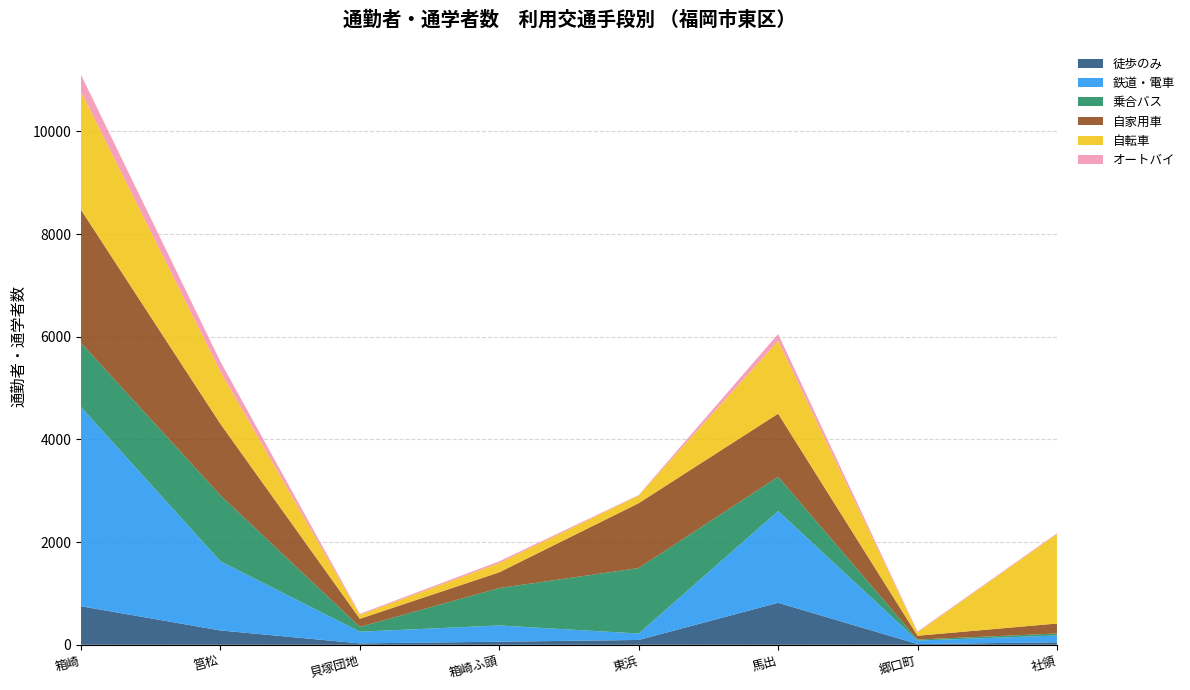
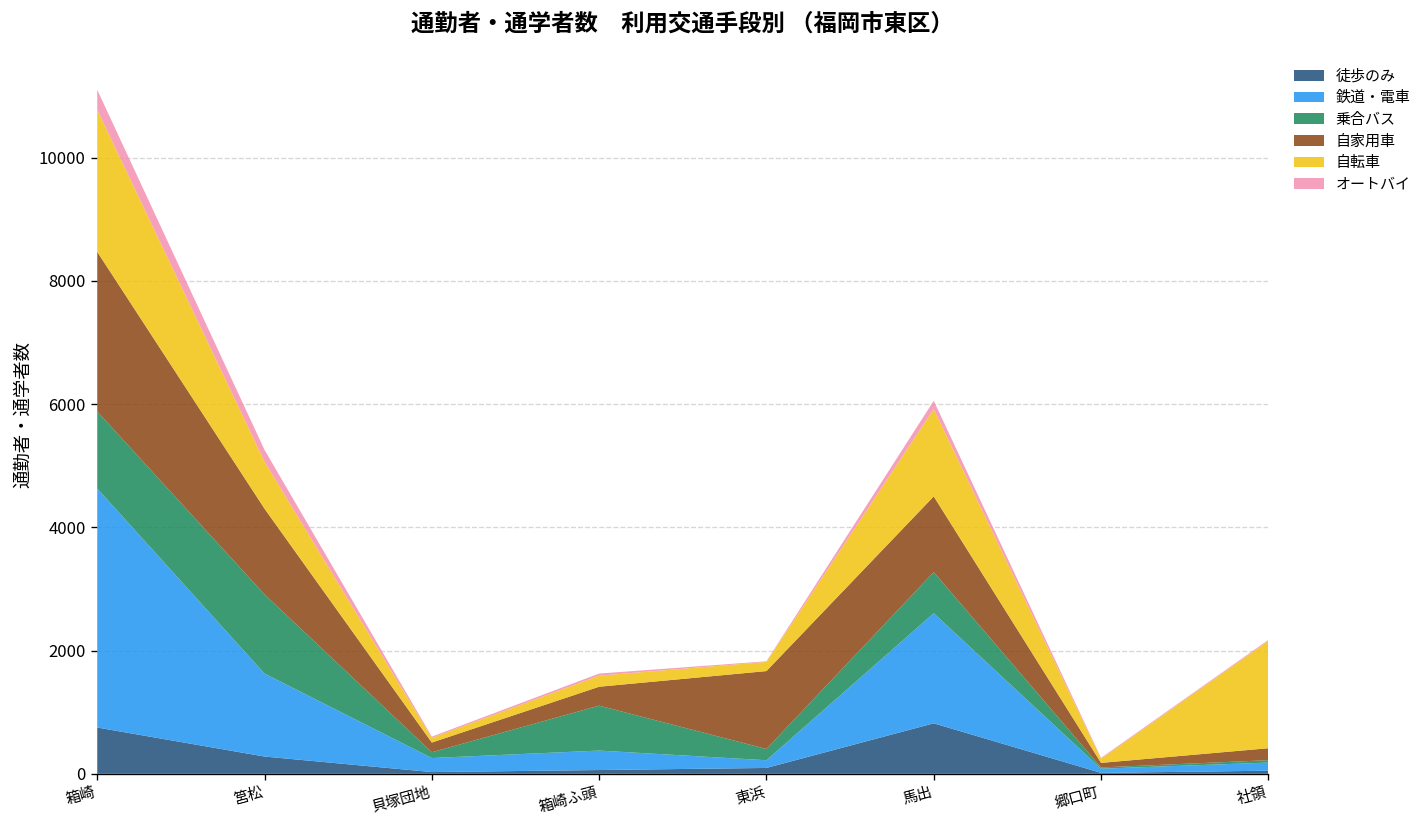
自転車, 筥松: 1000 -> 800
乗合バス, 東浜: 1300 -> 200
